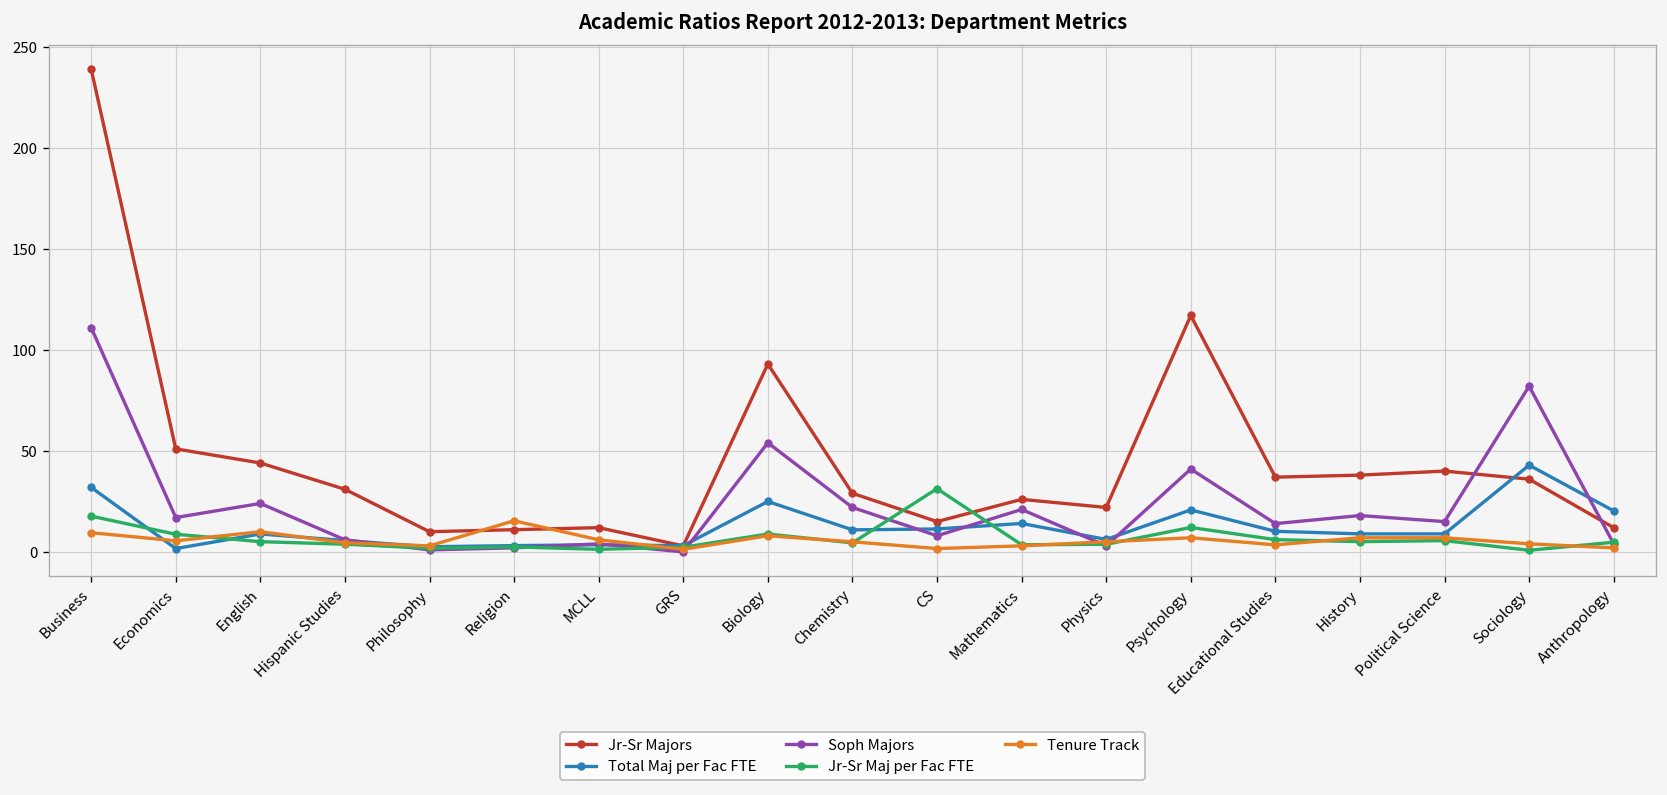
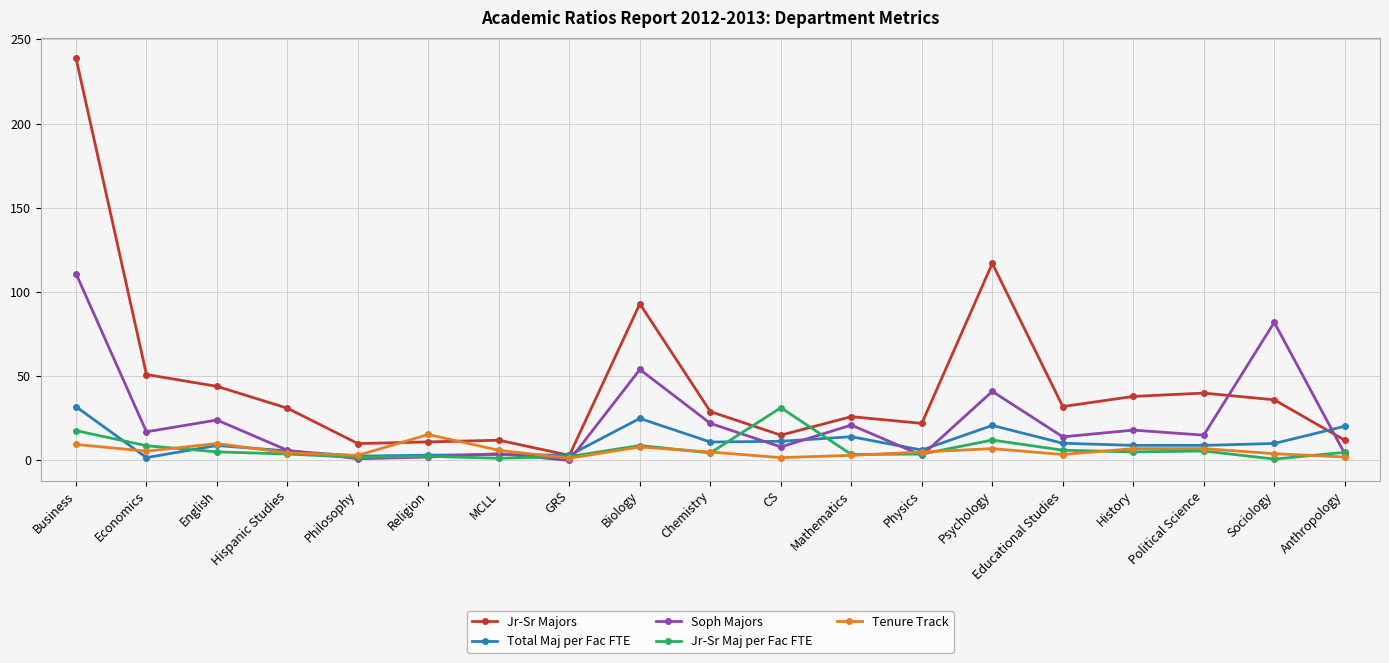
Jr-Sr Majors, Educational Studies: 37 -> 32
Total Maj per Fac FTE, Sociology: 43 -> 10
